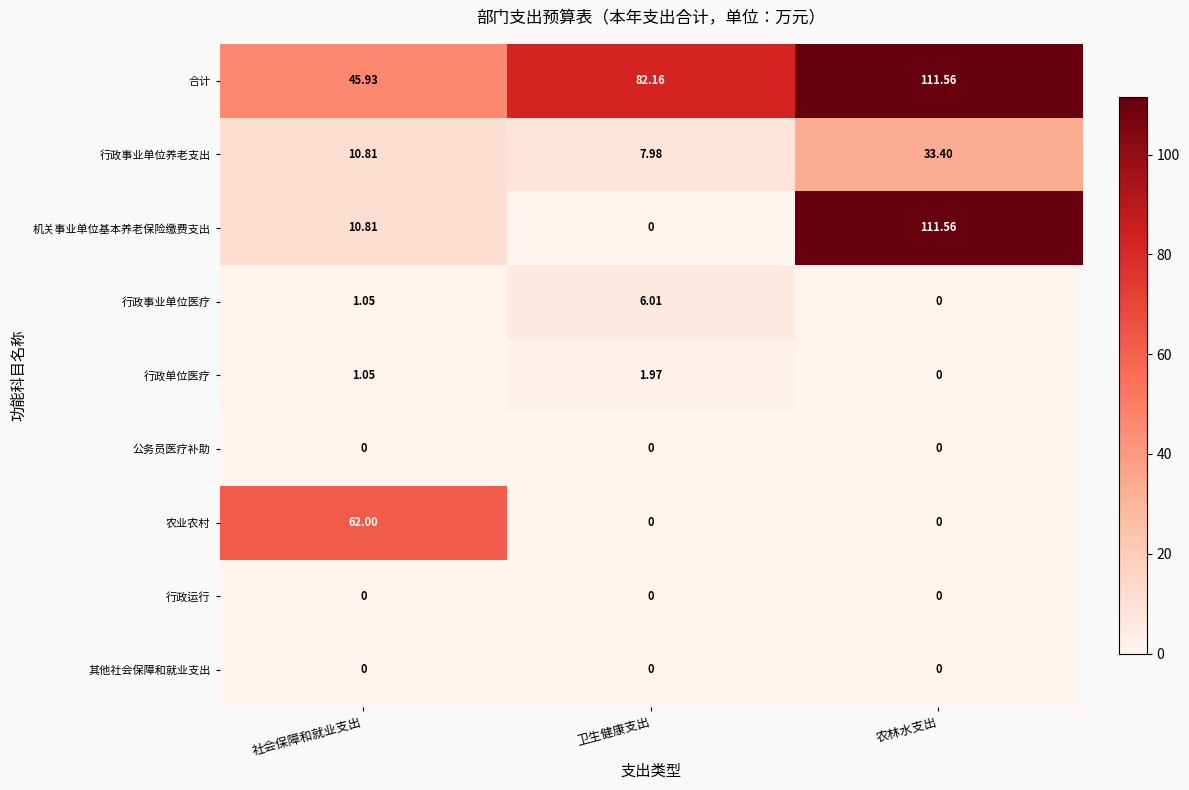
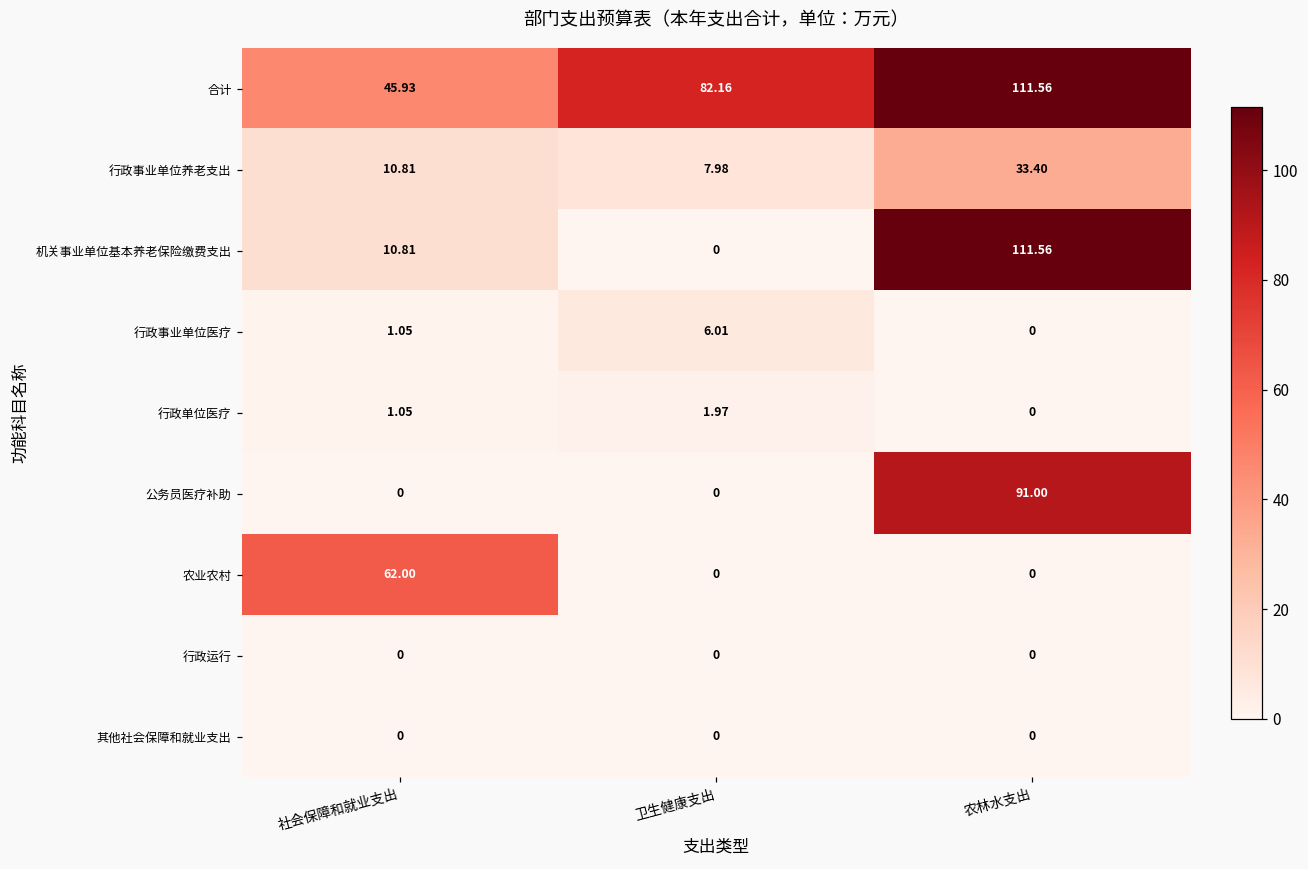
公务员医疗补助, 农林水支出: 0 -> 91.00
